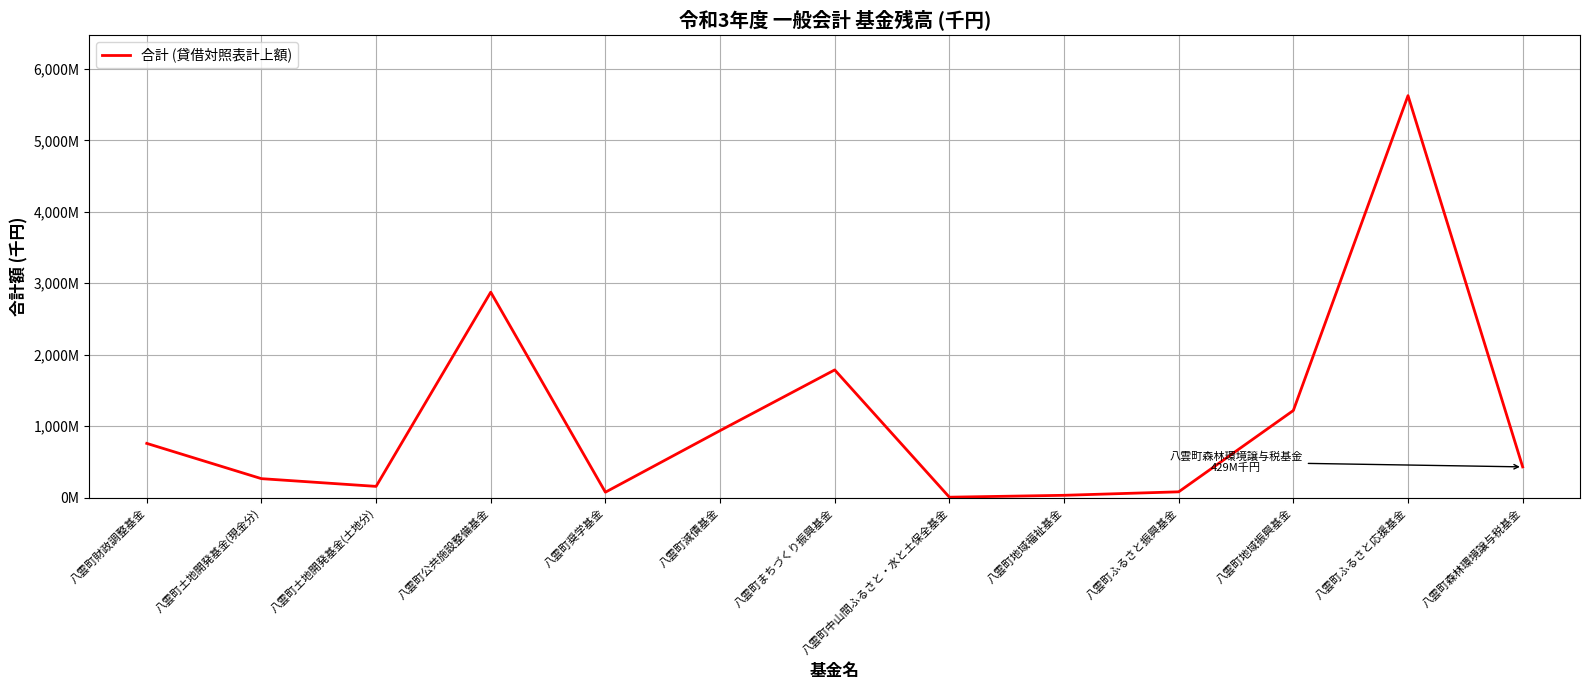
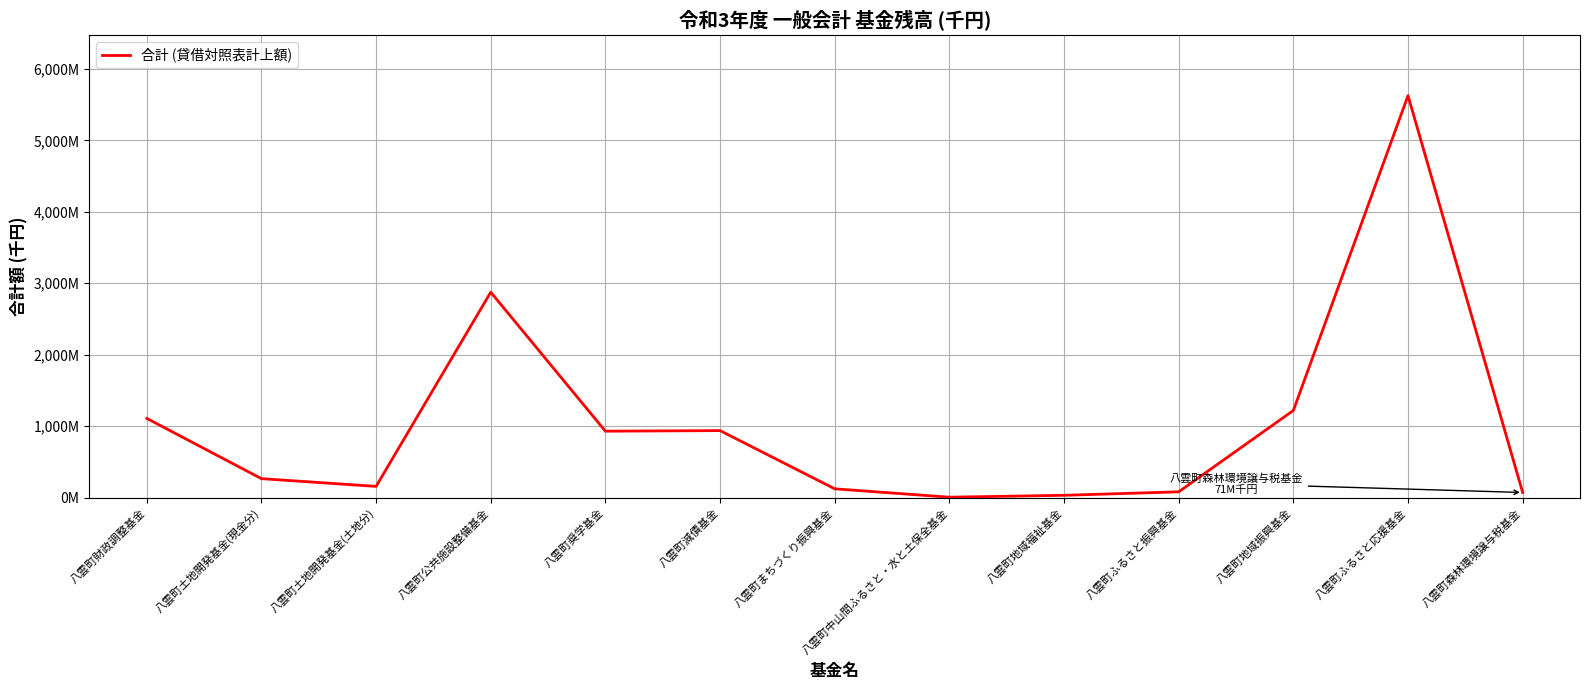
八雲町財政調整基金: 800,000,000 -> 1,100,000,000
八雲町奨学基金: 100,000,000 -> 900,000,000
八雲町まちづくり振興基金: 1,800,000,000 -> 100,000,000
八雲町森林環境譲与税基金: 429 -> 71
